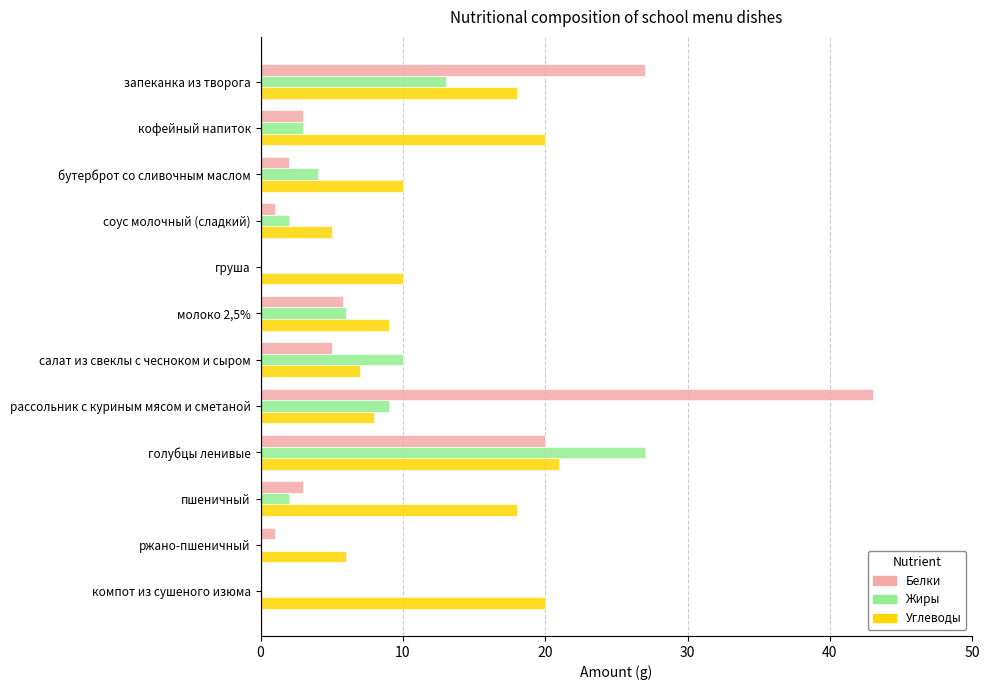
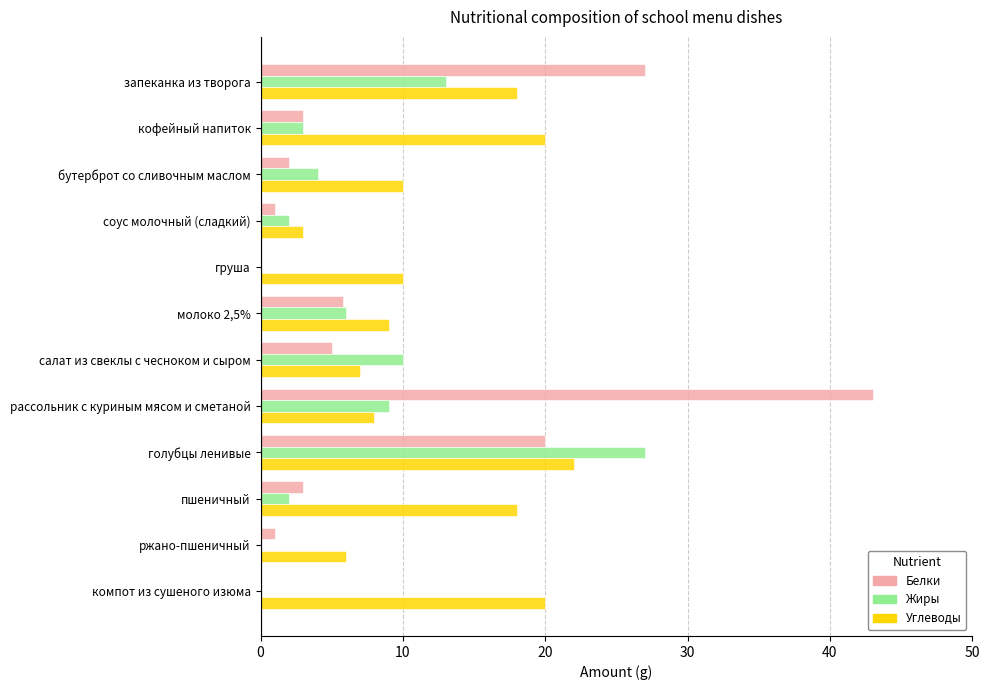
Углеводы, соус молочный (сладкий): 5 -> 3
Углеводы, голубцы ленивые: 21 -> 22
